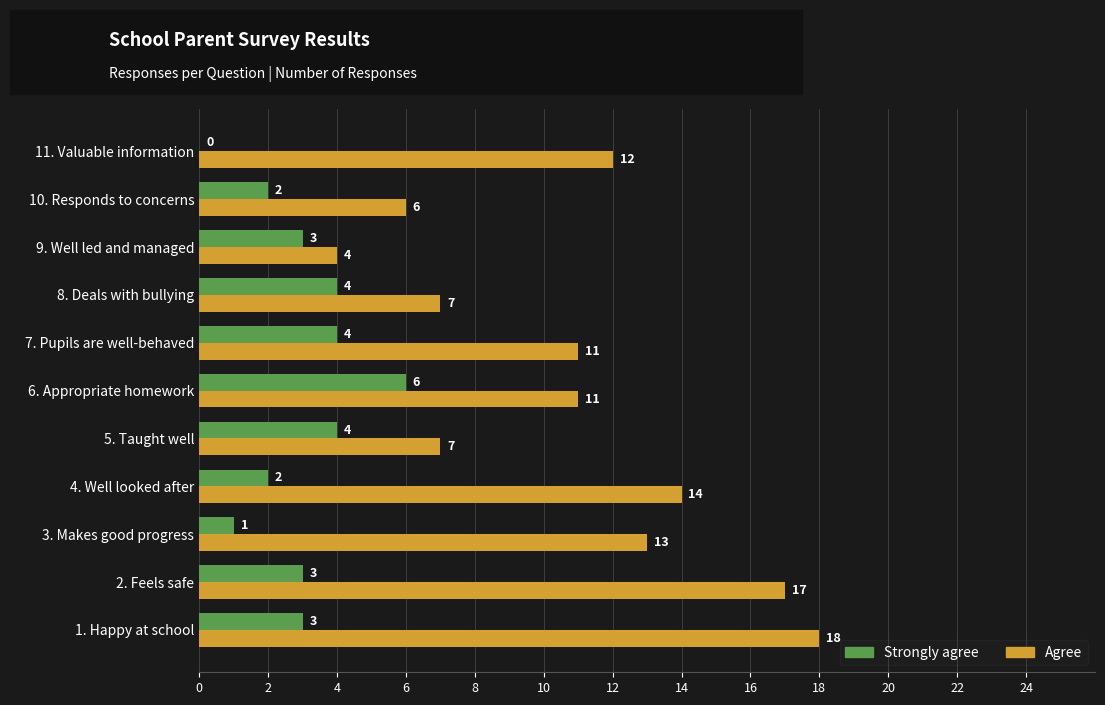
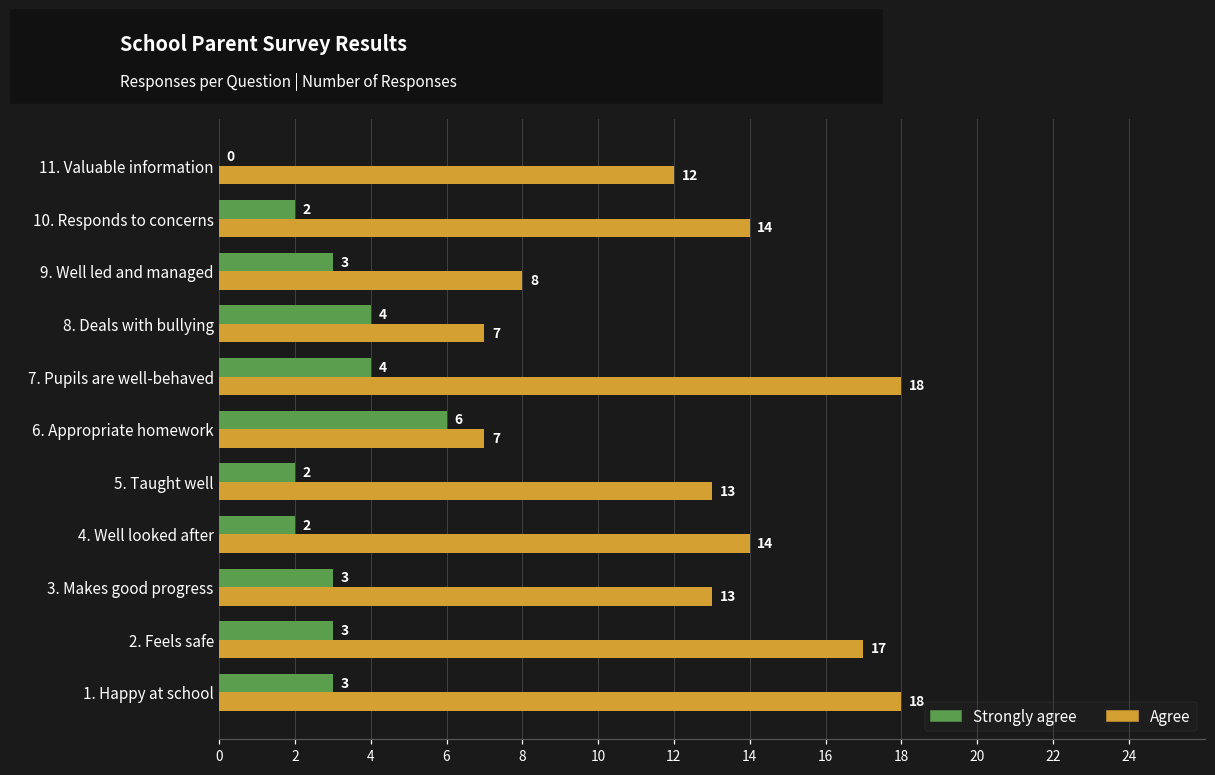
Agree, 10. Responds to concerns: 6 -> 14
Agree, 9. Well led and managed: 4 -> 8
Agree, 7. Pupils are well-behaved: 11 -> 18
Agree, 6. Appropriate homework: 11 -> 7
Strongly agree, 5. Taught well: 4 -> 2
Agree, 5. Taught well: 7 -> 13
Strongly agree, 3. Makes good progress: 1 -> 3
